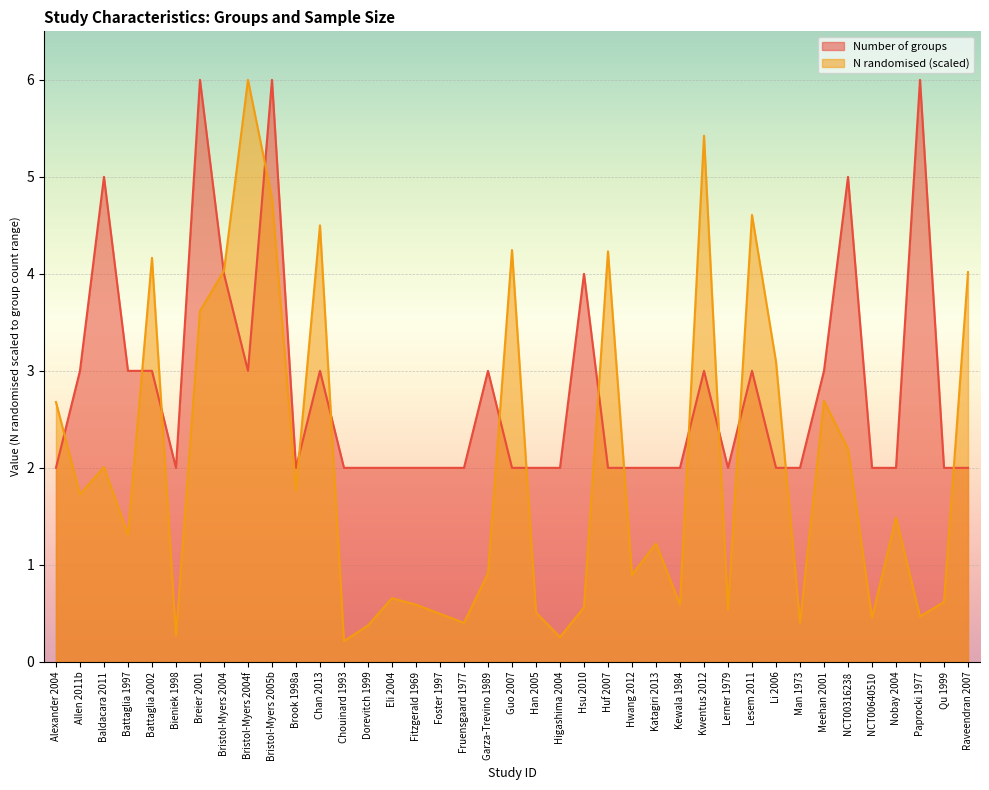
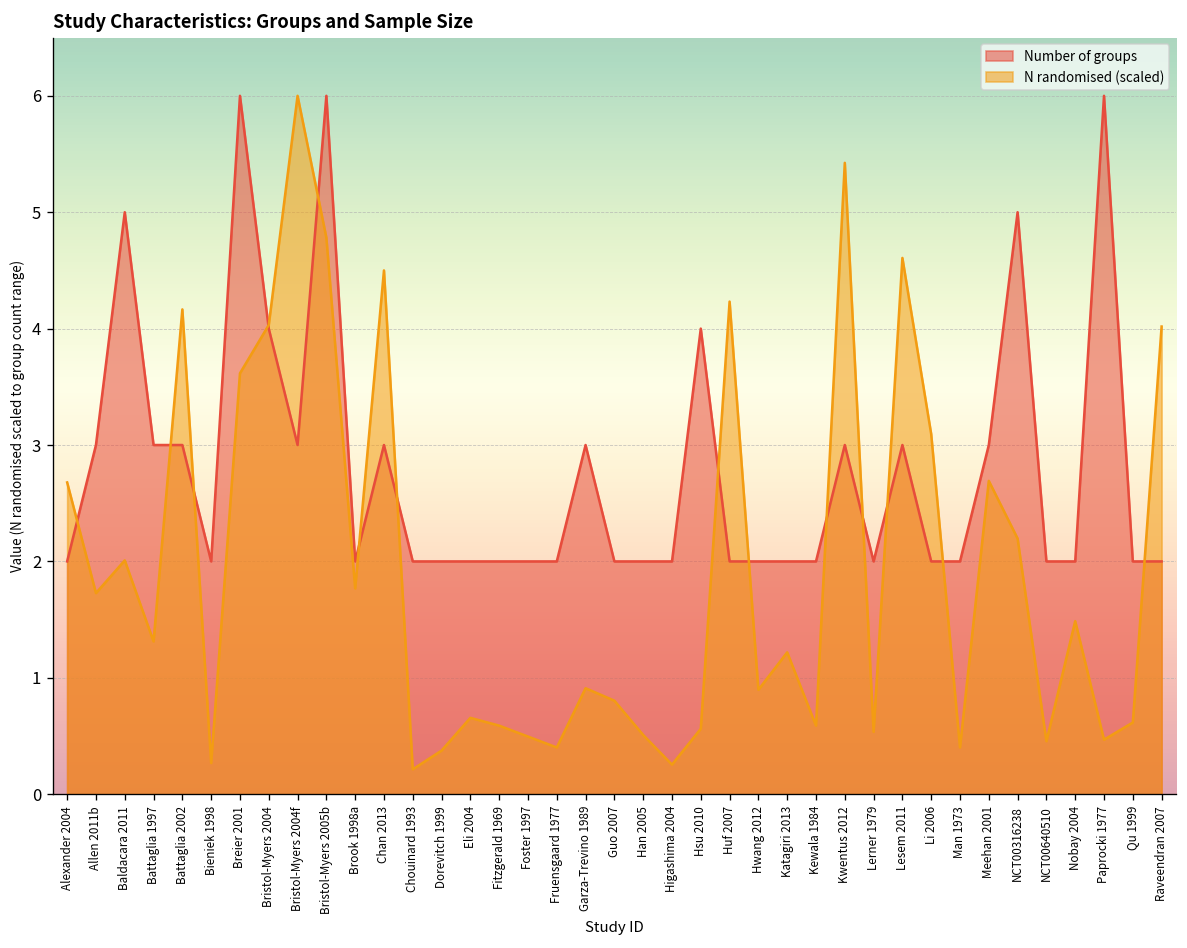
N randomised (scaled), Guo 2007: 4.2 -> 0.8
